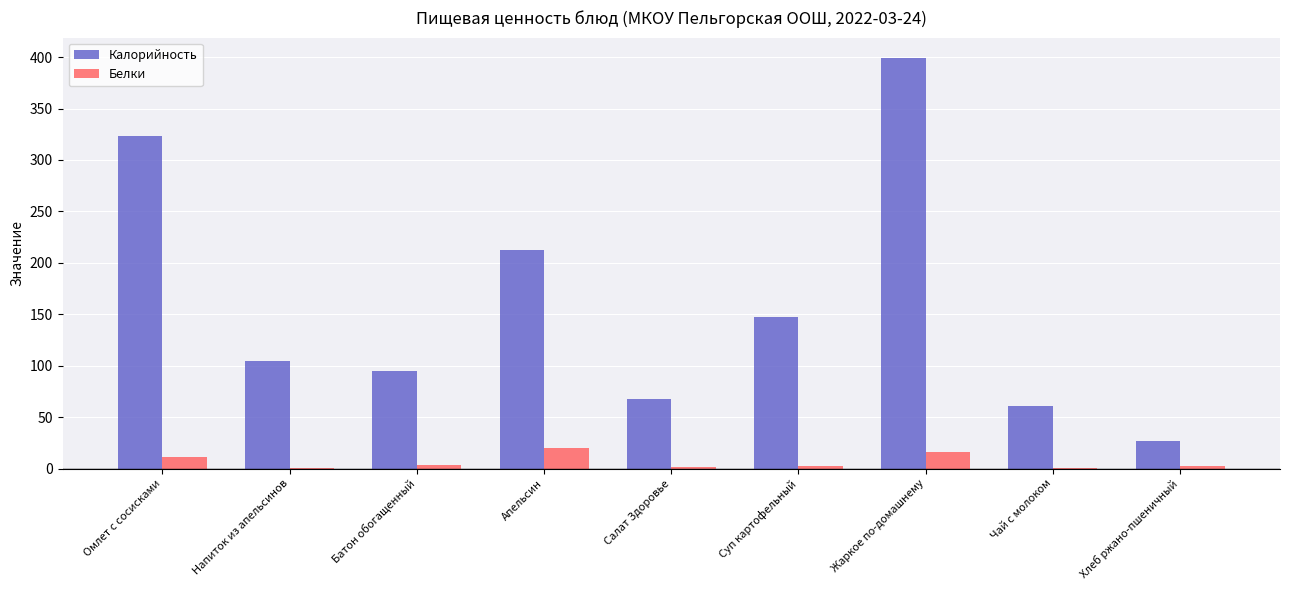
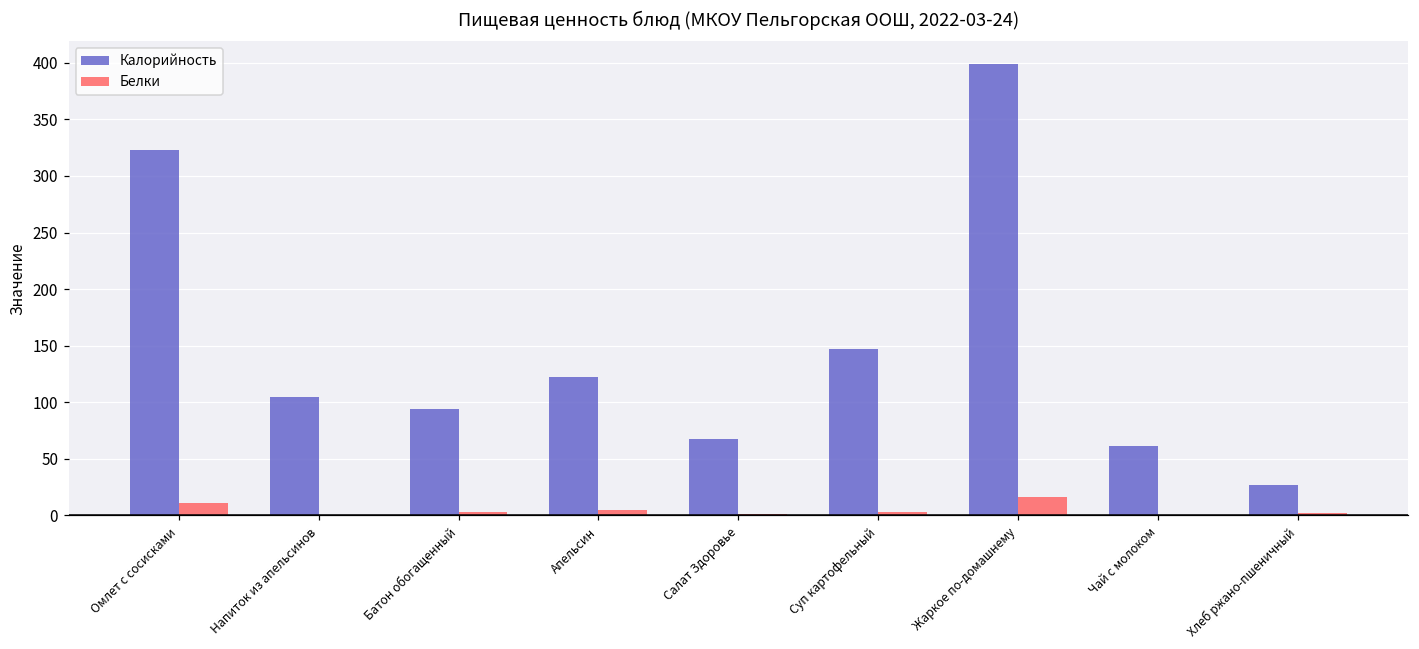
Калорийность, Апельсин: 213 -> 122
Белки, Апельсин: 20 -> 5
